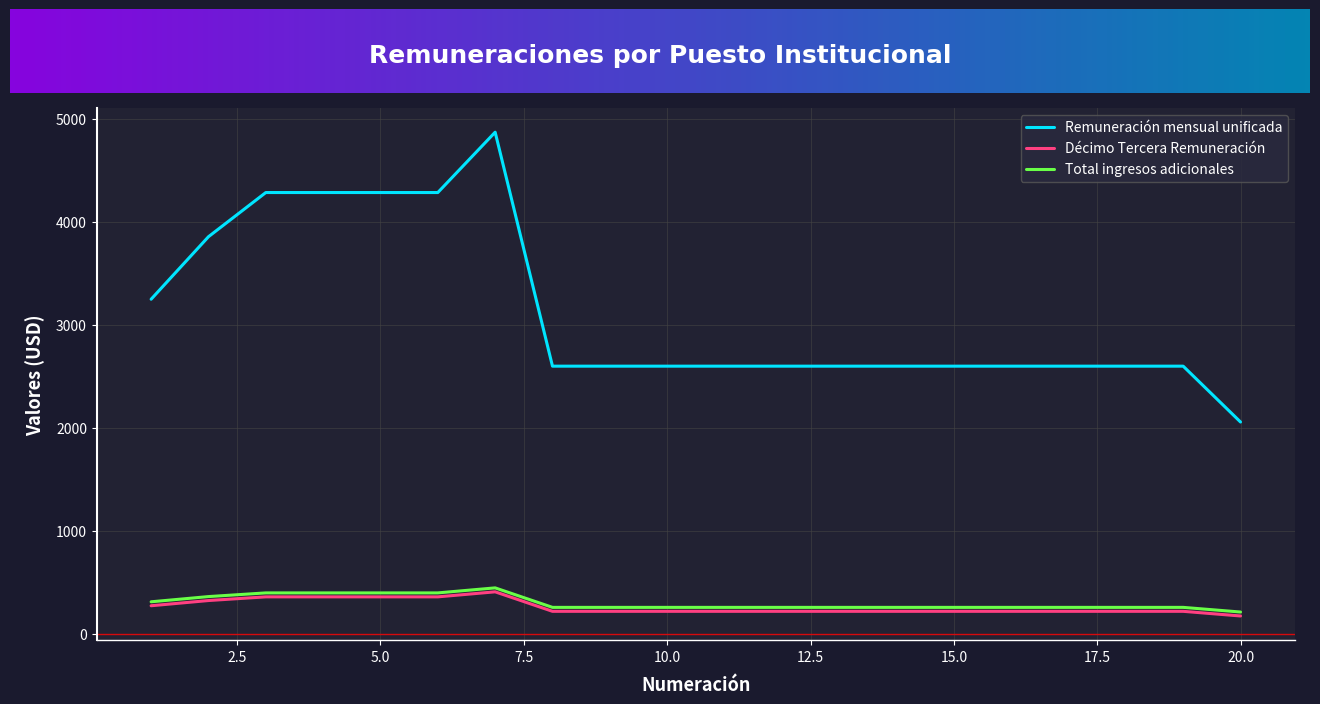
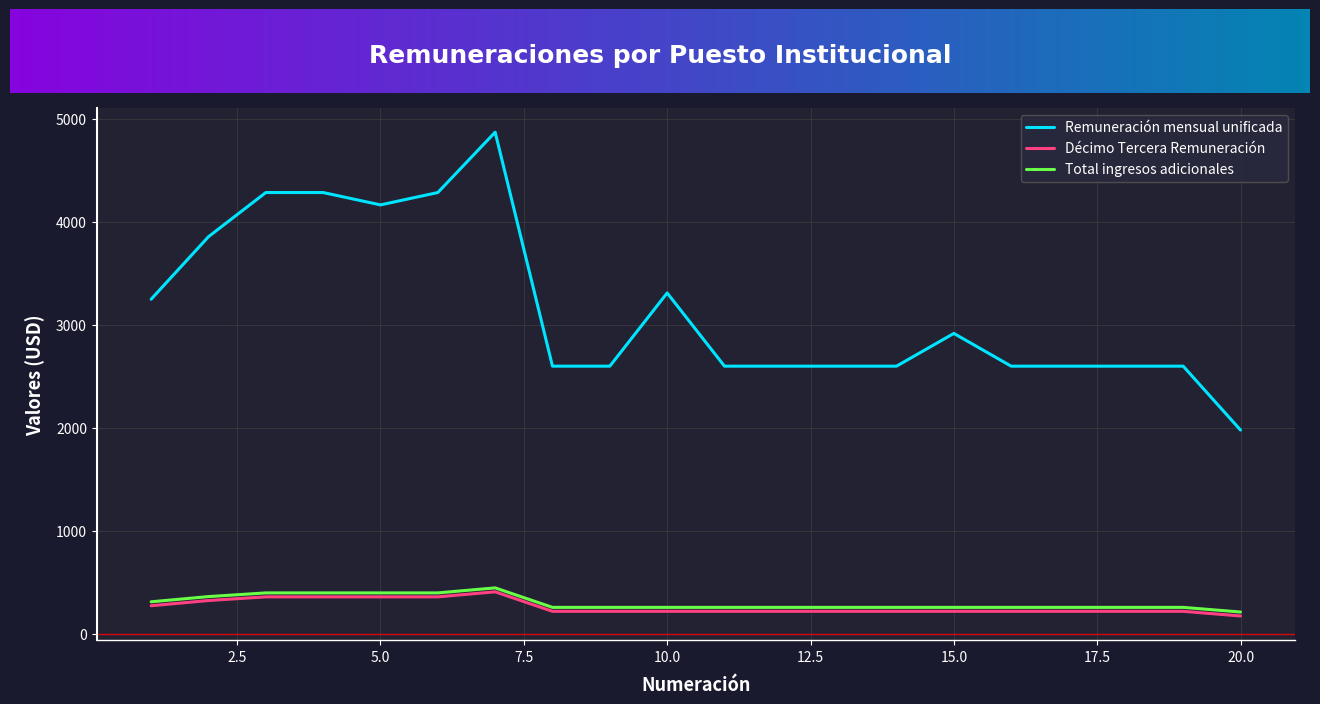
Remuneración mensual unificada, 5.0: 4280 -> 4160
Remuneración mensual unificada, 10.0: 2600 -> 3310
Remuneración mensual unificada, 15.0: 2600 -> 2920
Remuneración mensual unificada, 20.0: 2050 -> 1980
